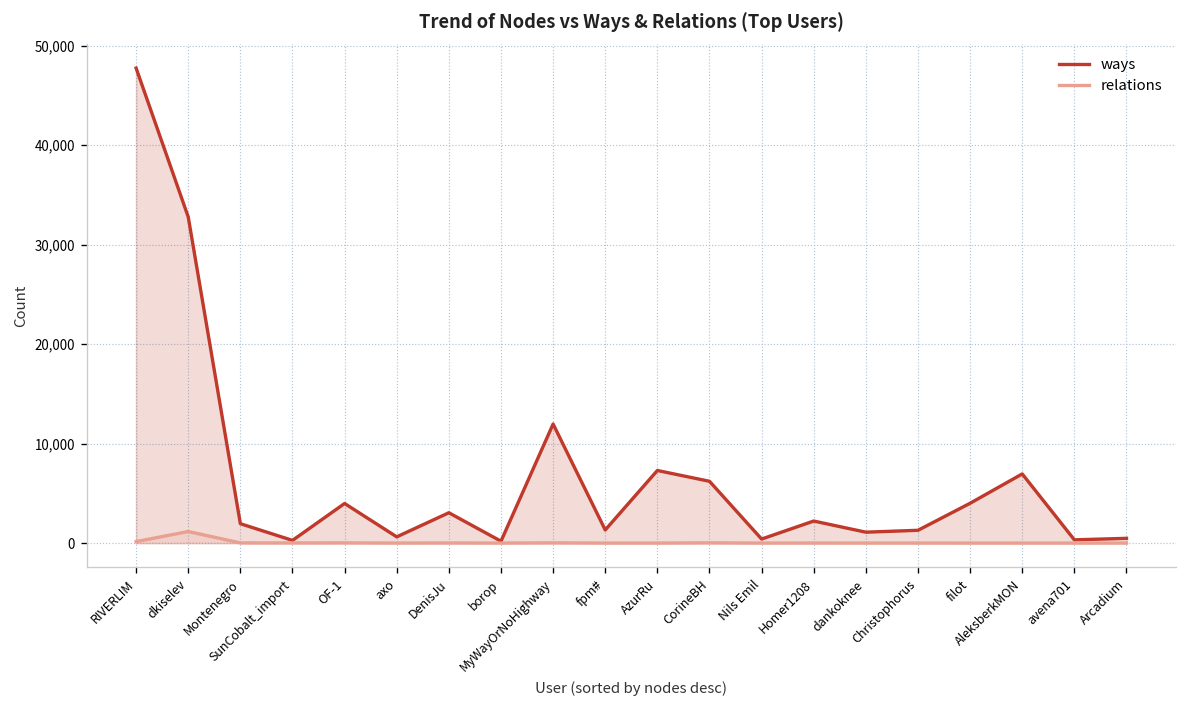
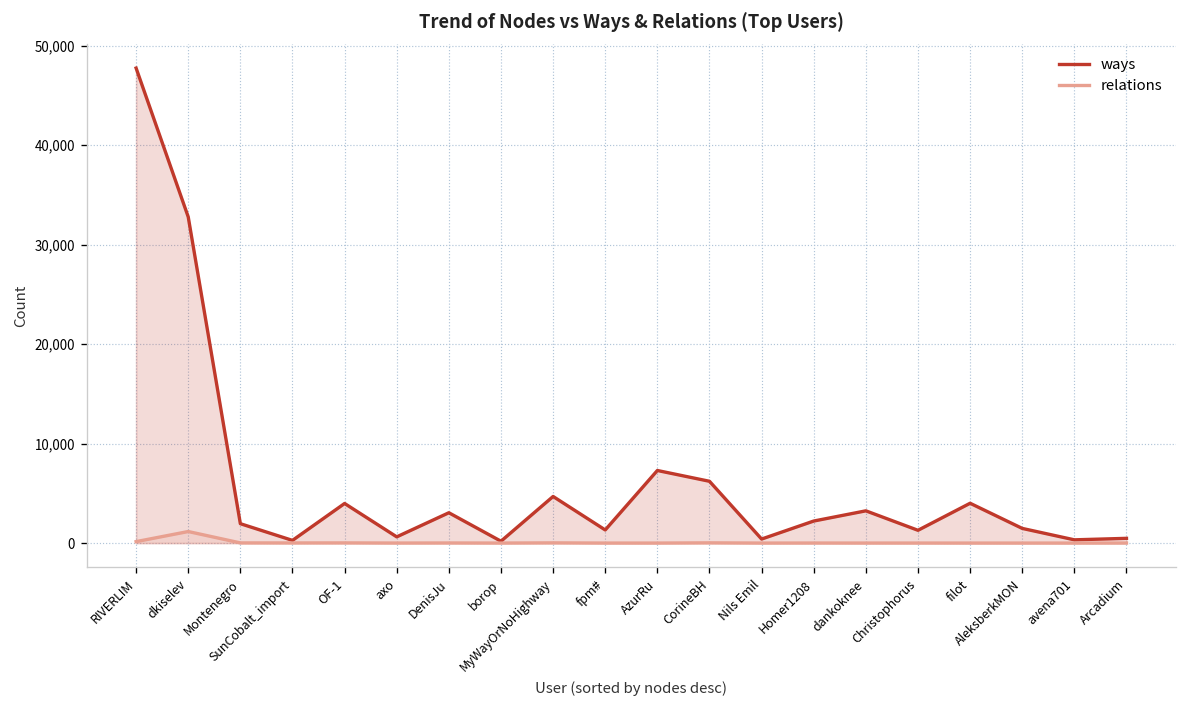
ways, MyWayOrNoHighway: 12,000 -> 5,000
ways, dankoknee: 1,000 -> 3,000
ways, AleksberkMON: 7,000 -> 1,000
